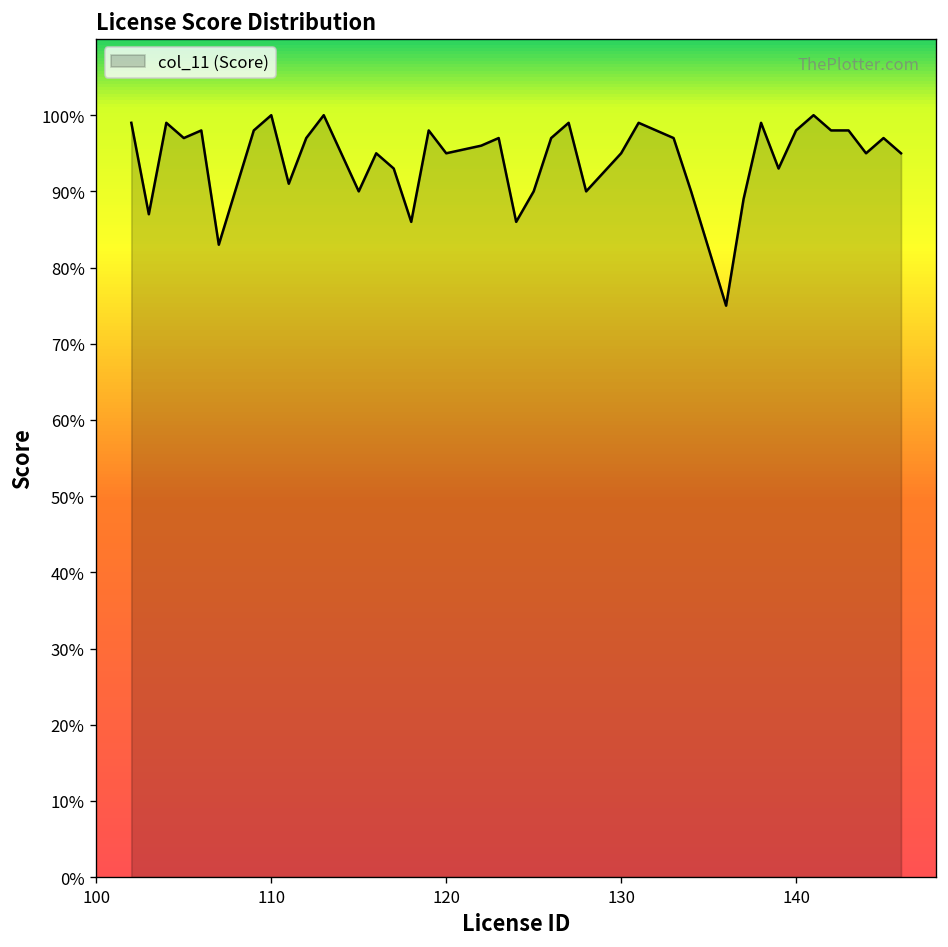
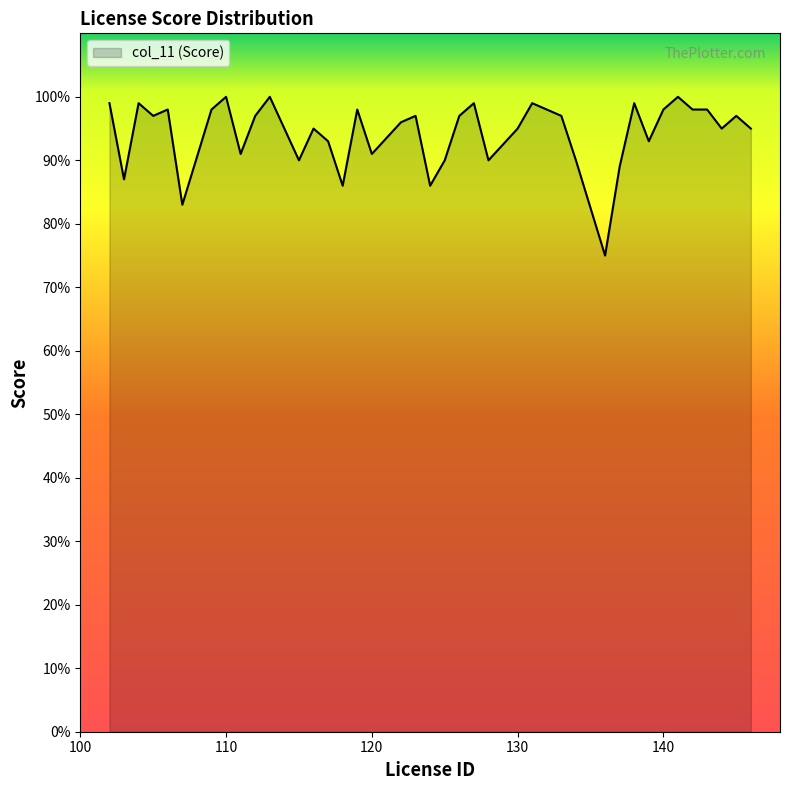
120: 95% -> 91%
